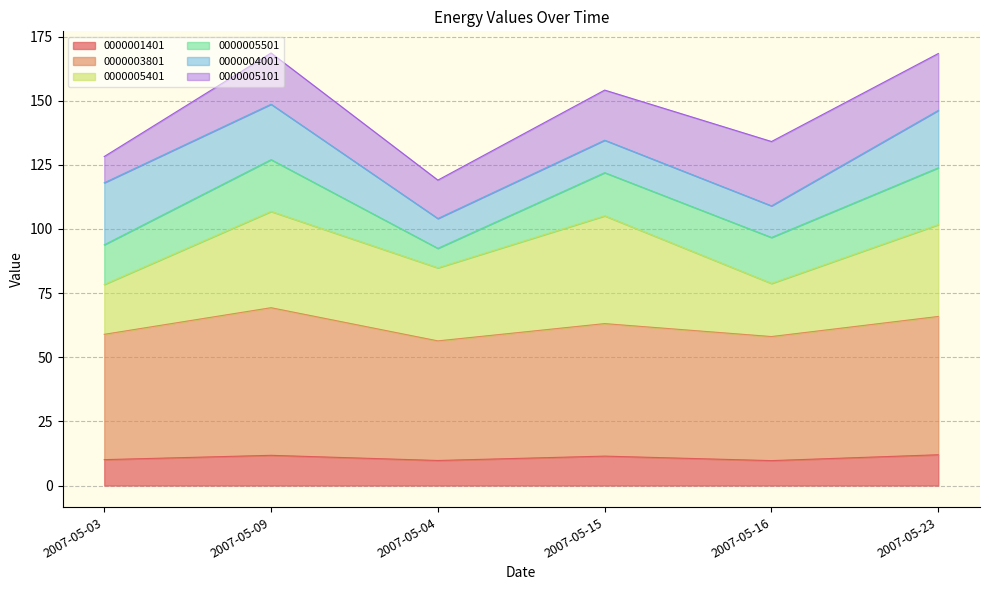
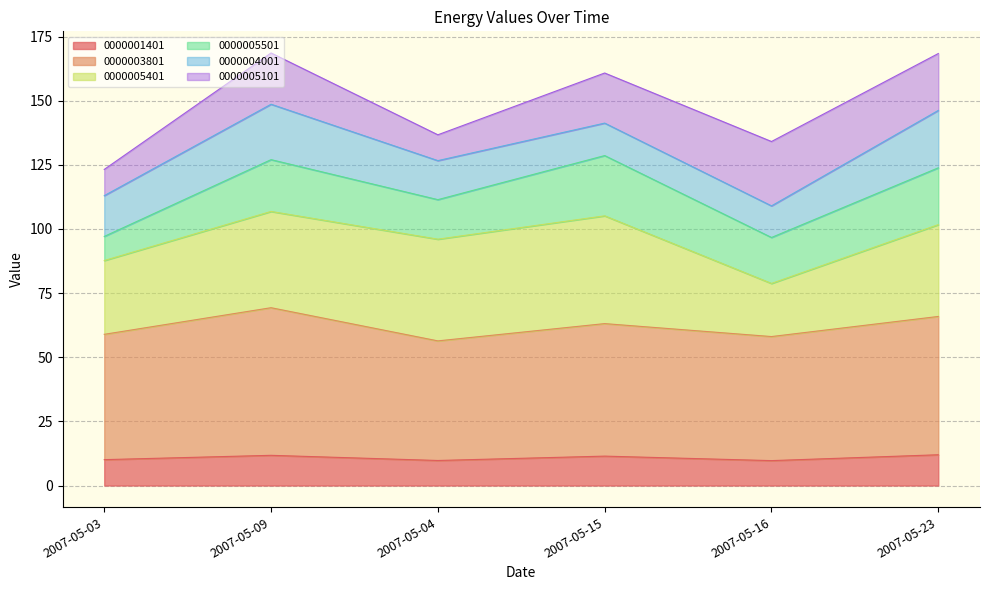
0000005401, 2007-05-03: 19 -> 29
0000005501, 2007-05-03: 15 -> 9
0000004001, 2007-05-03: 24 -> 16
0000005401, 2007-05-04: 28 -> 40
0000005501, 2007-05-04: 8 -> 15
0000004001, 2007-05-04: 12 -> 15
0000005101, 2007-05-04: 15 -> 10
0000005501, 2007-05-15: 17 -> 23
